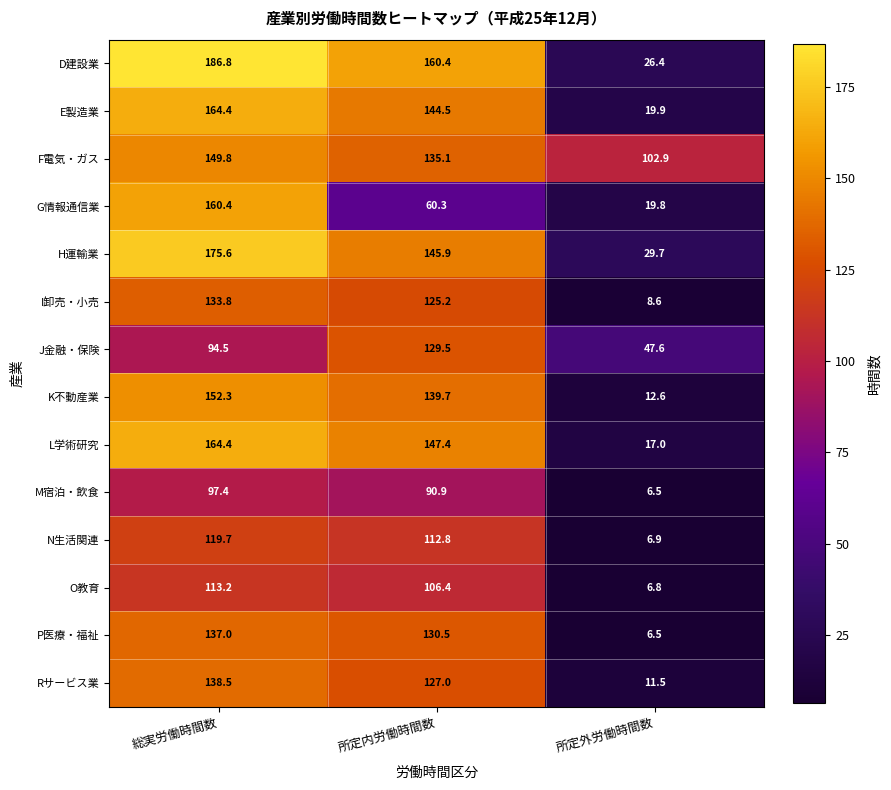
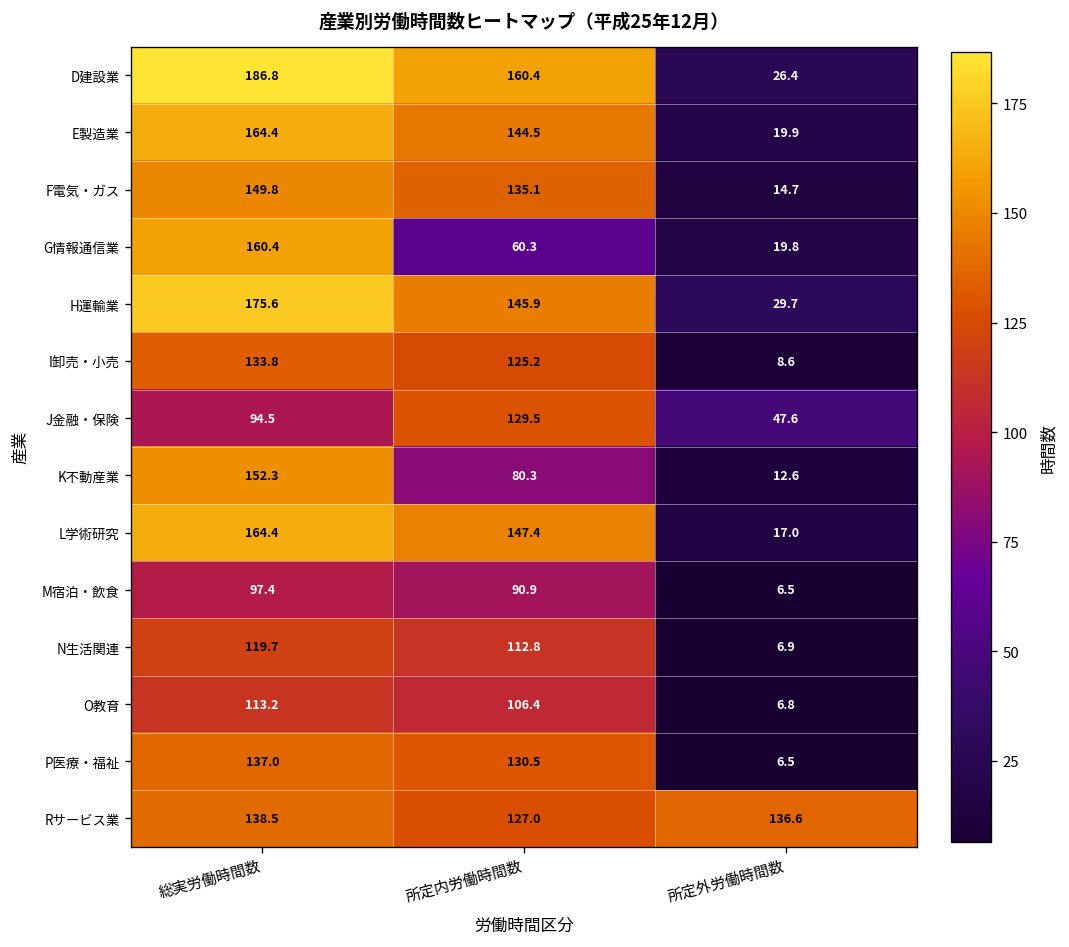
F電気・ガス, 所定外労働時間数: 102.9 -> 14.7
K不動産業, 所定内労働時間数: 139.7 -> 80.3
Rサービス業, 所定外労働時間数: 11.5 -> 136.6
